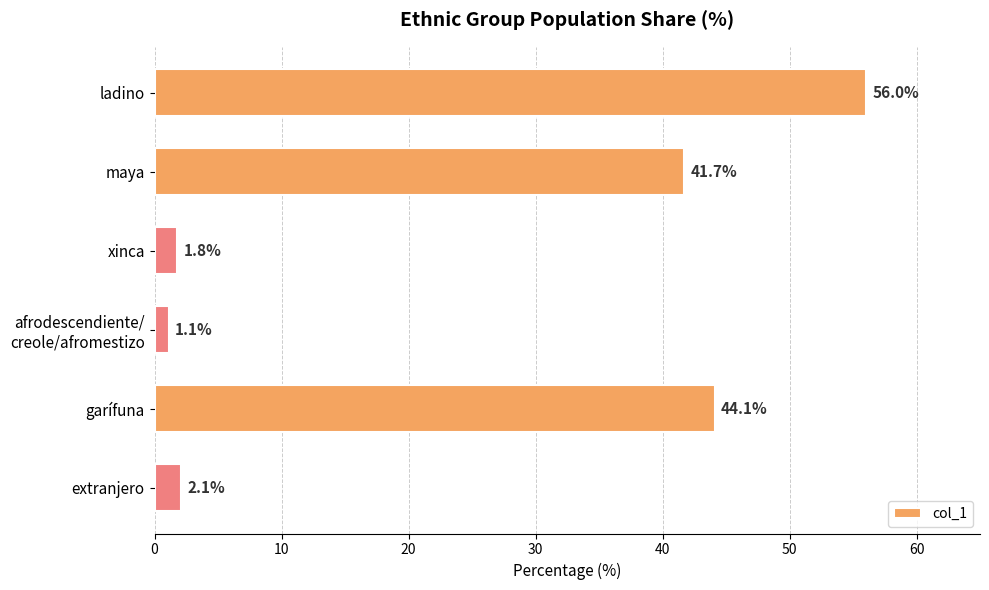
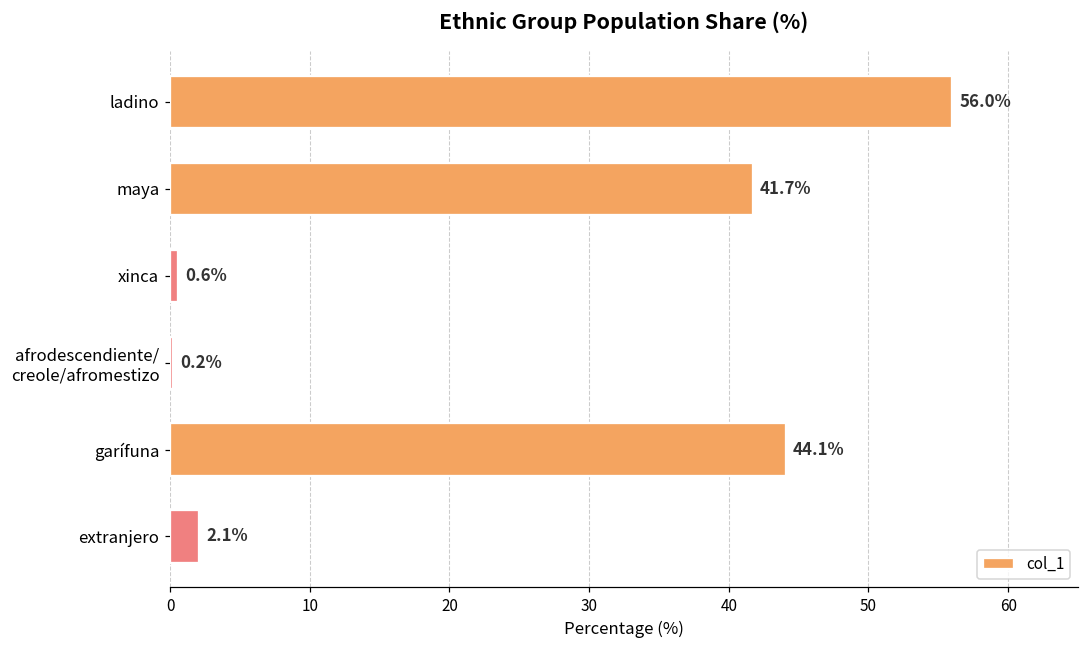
xinca: 1.8% -> 0.6%
afrodescendiente/ creole/afromestizo: 1.1% -> 0.2%
